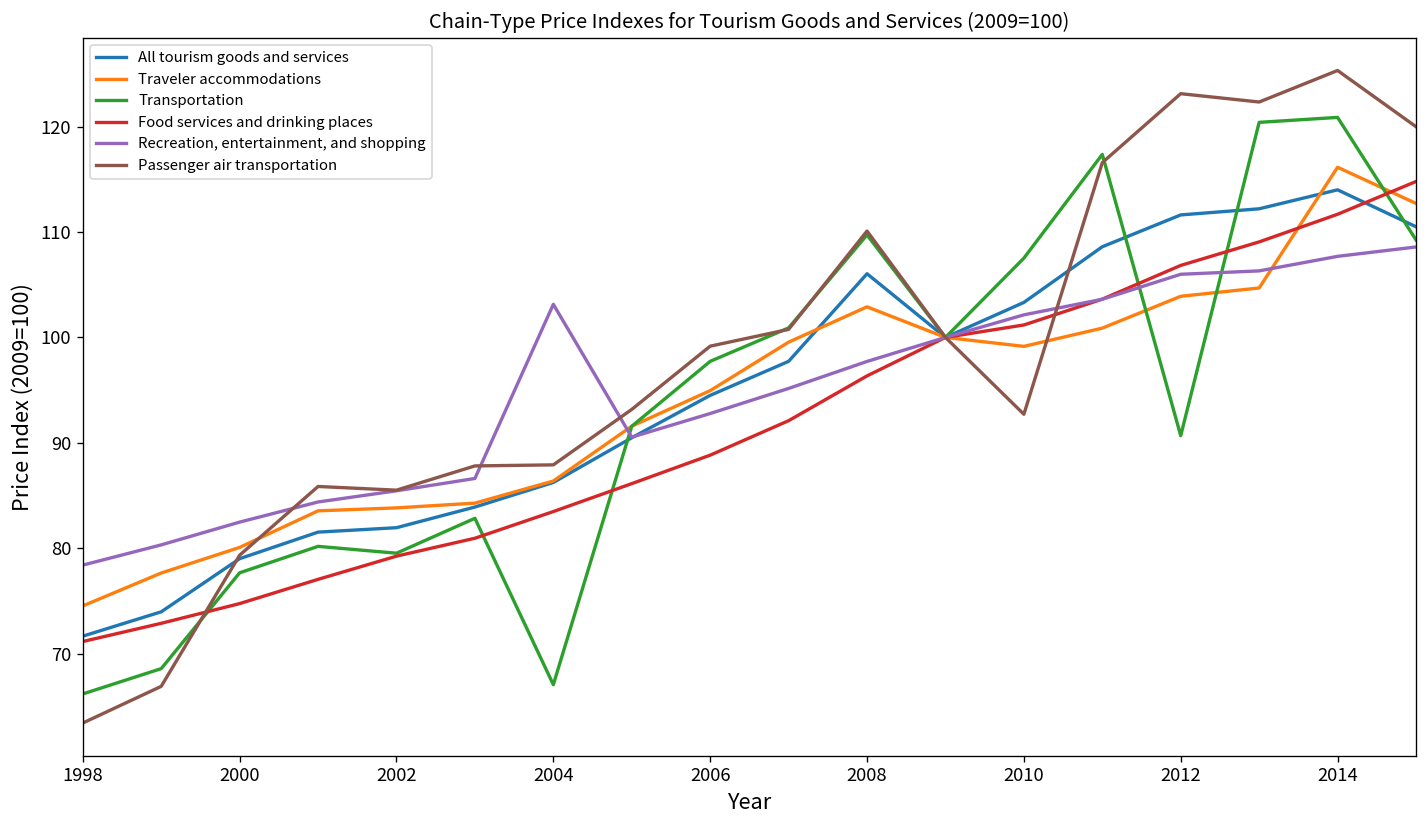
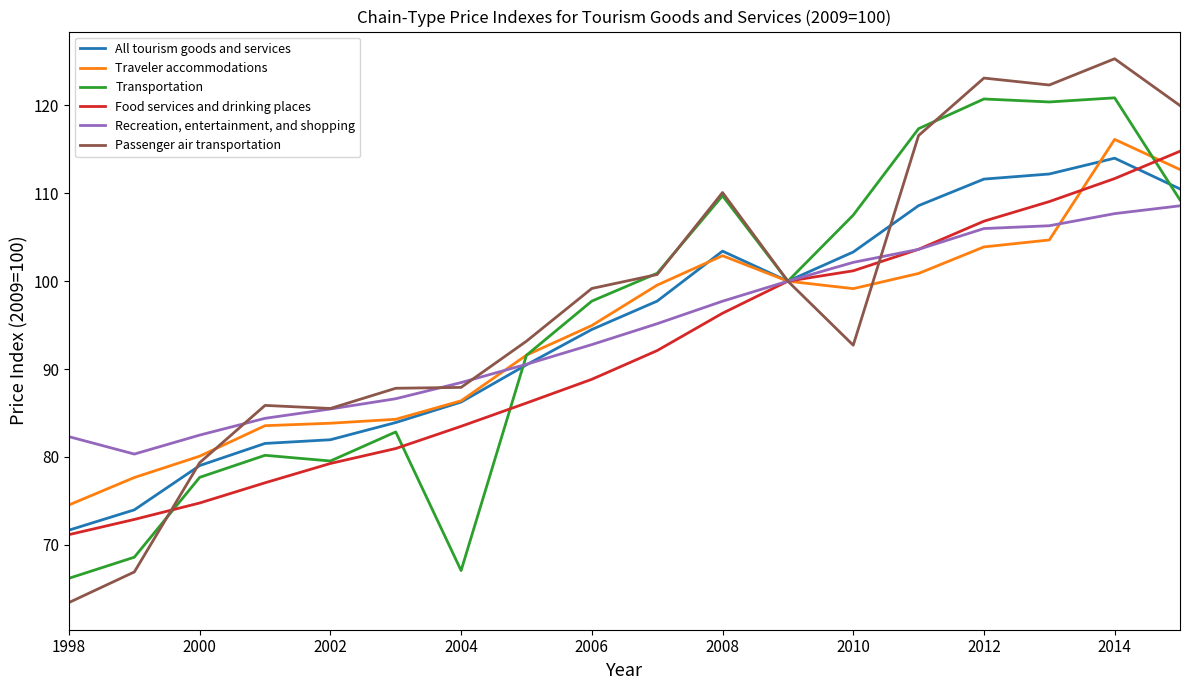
Recreation, entertainment, and shopping, 1998: 78 -> 82
Recreation, entertainment, and shopping, 2004: 103 -> 88
All tourism goods and services, 2008: 106 -> 103
Transportation, 2012: 91 -> 121
